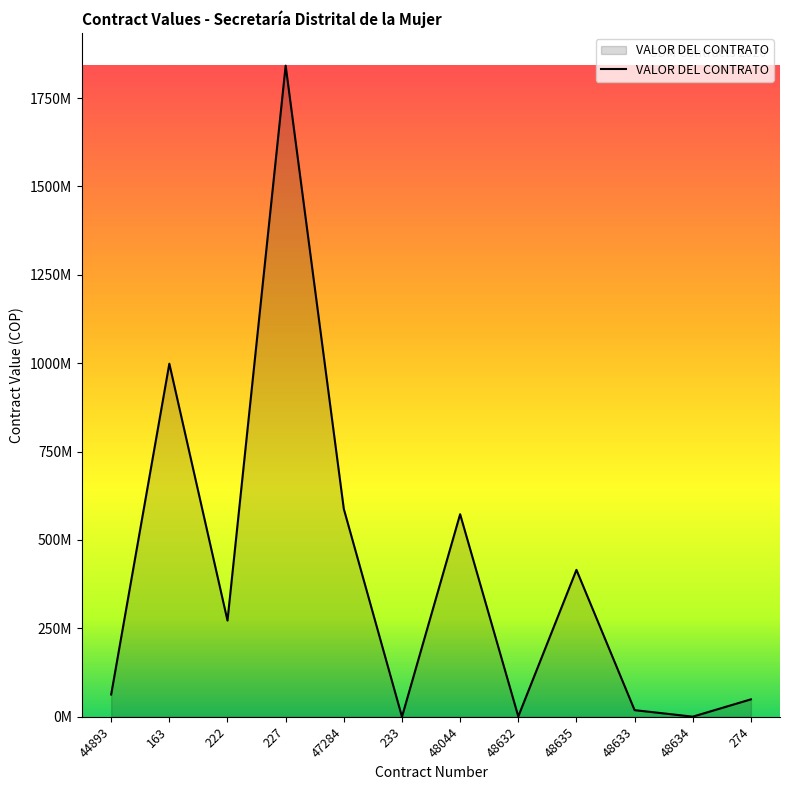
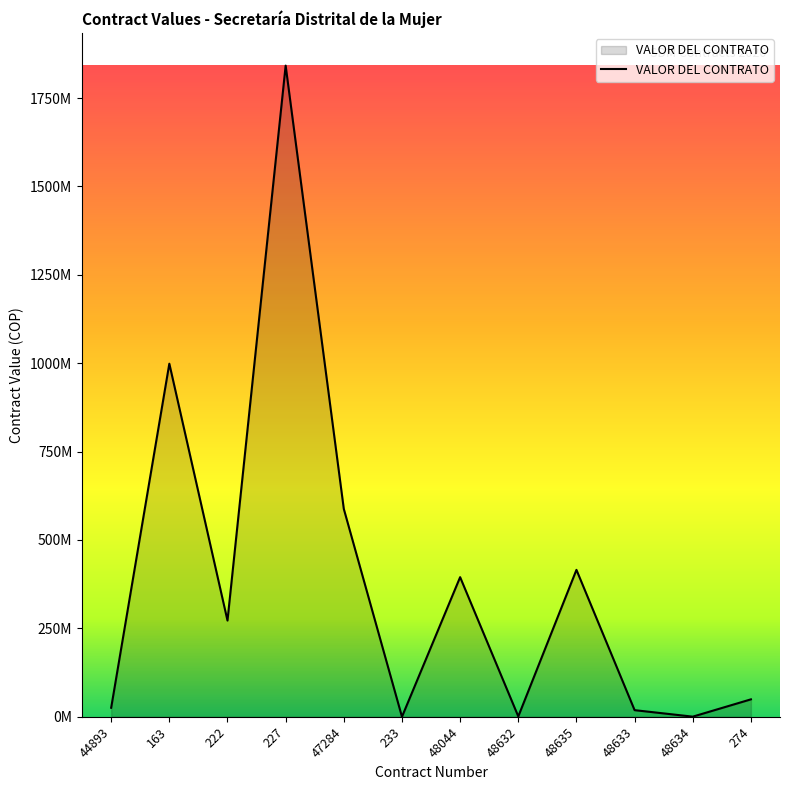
44893: 60000000 -> 30000000
48044: 570000000 -> 390000000
